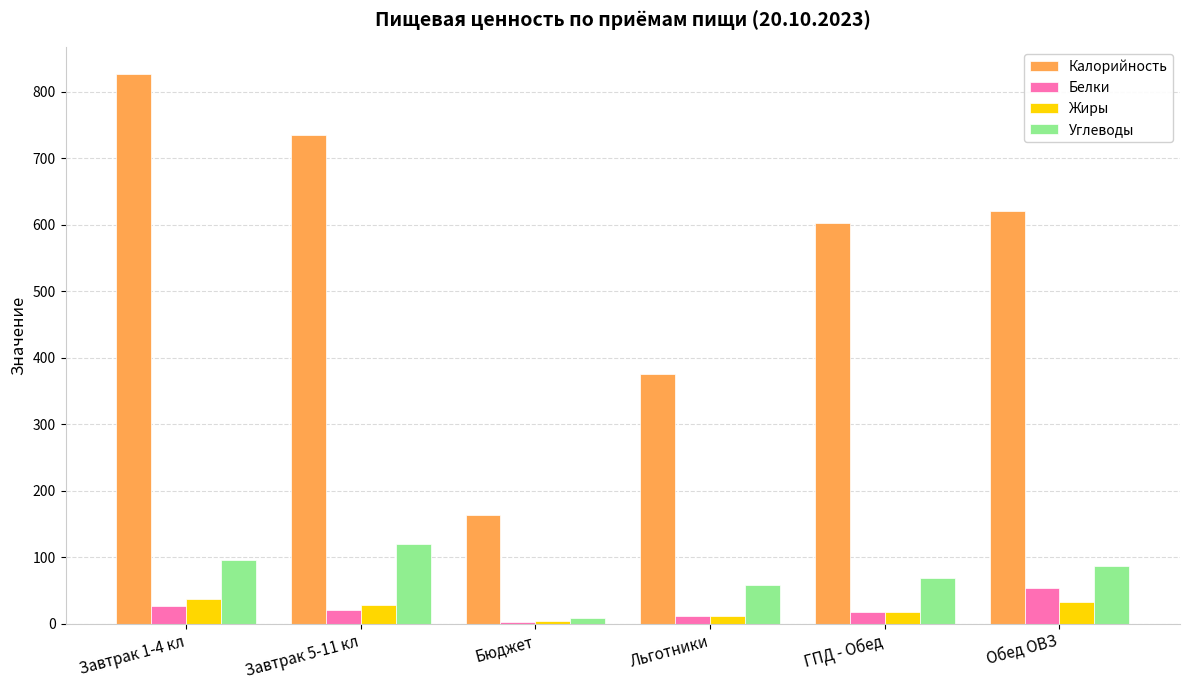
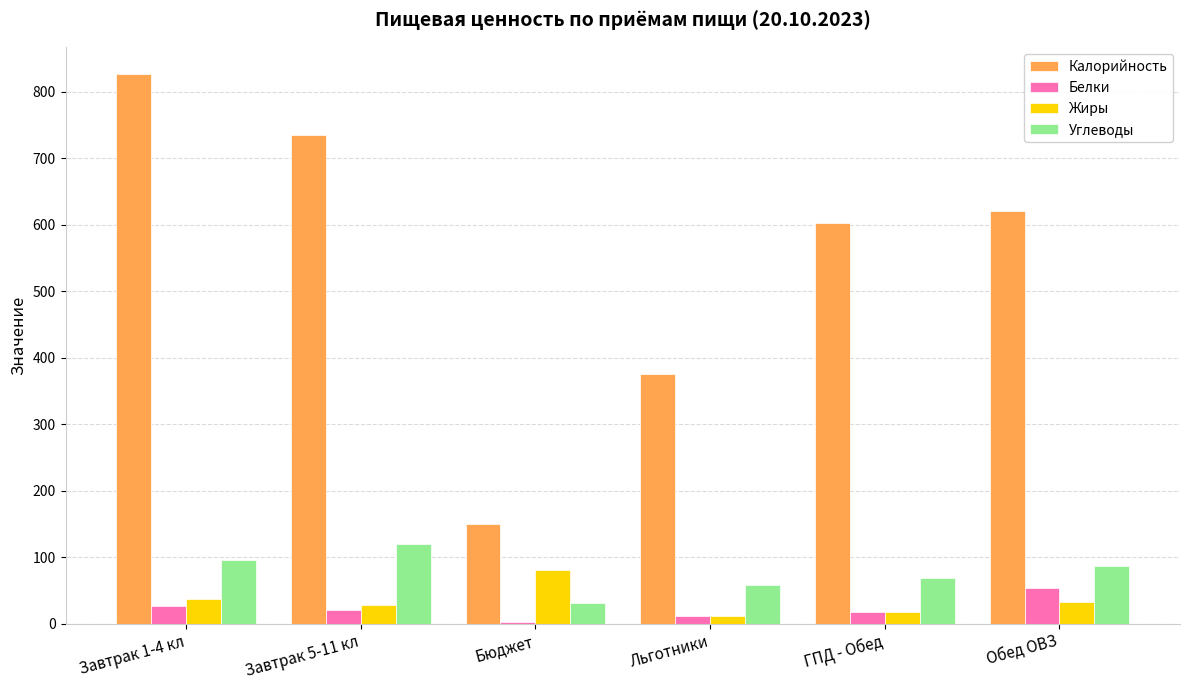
Калорийность, Бюджет: 160 -> 150
Жиры, Бюджет: 0 -> 80
Углеводы, Бюджет: 10 -> 30
